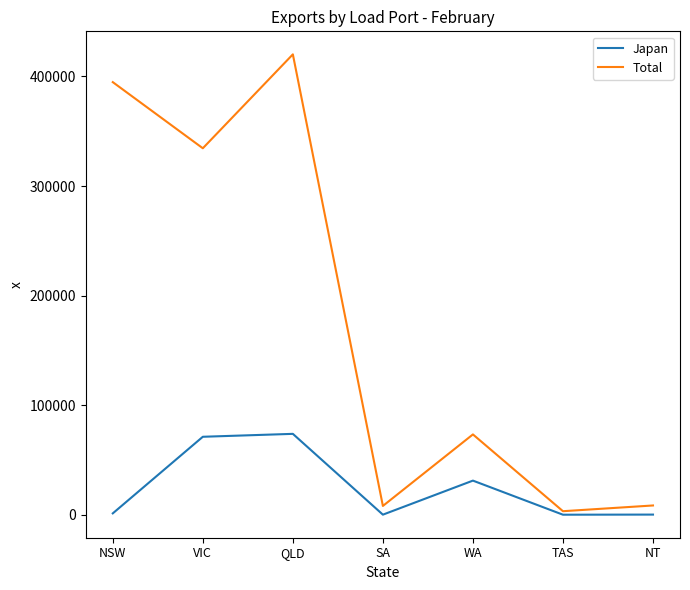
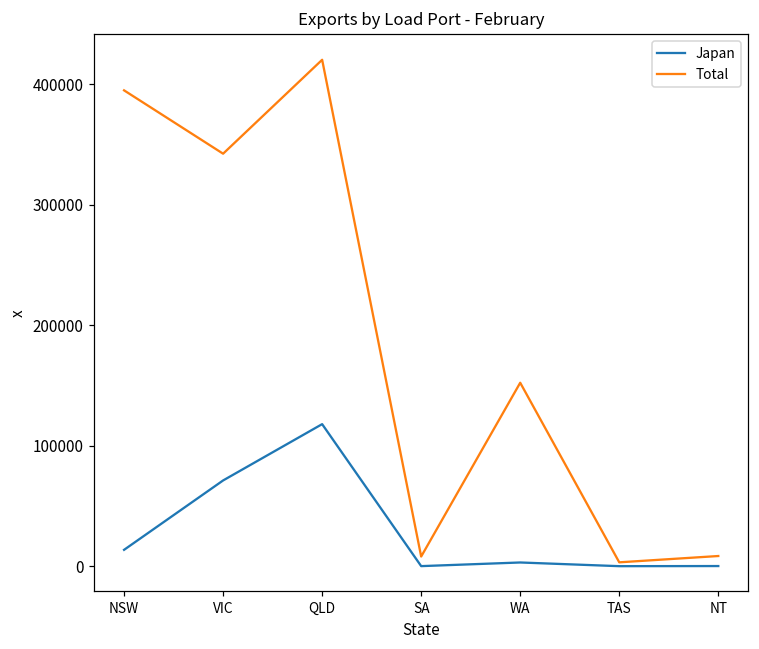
Japan, NSW: 1000 -> 14000
Total, VIC: 334000 -> 342000
Japan, QLD: 74000 -> 118000
Japan, WA: 31000 -> 3000
Total, WA: 73000 -> 152000
